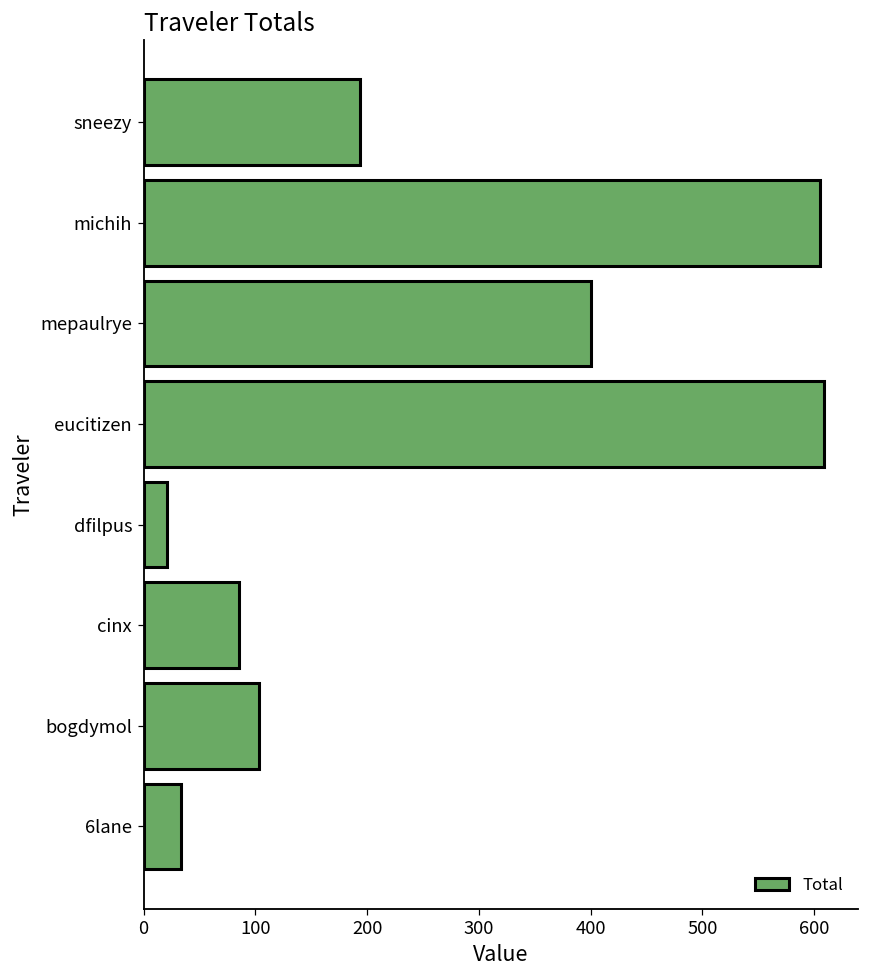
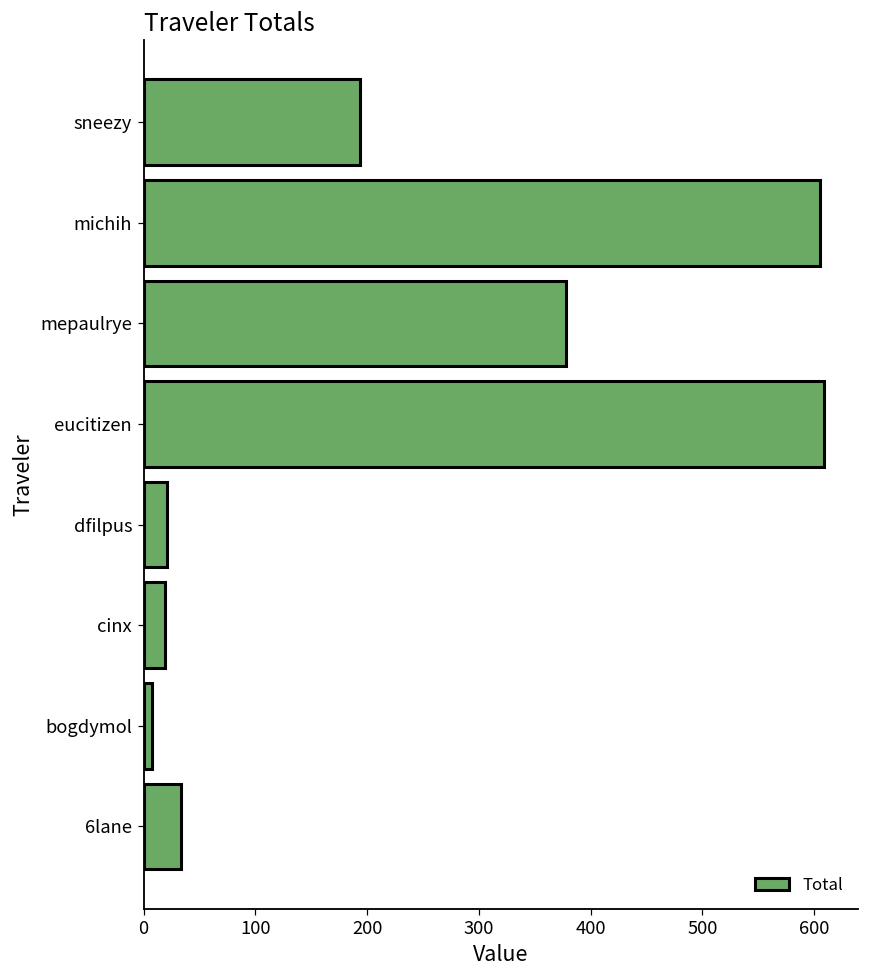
mepaulrye: 400 -> 378
cinx: 85 -> 19
bogdymol: 103 -> 7
